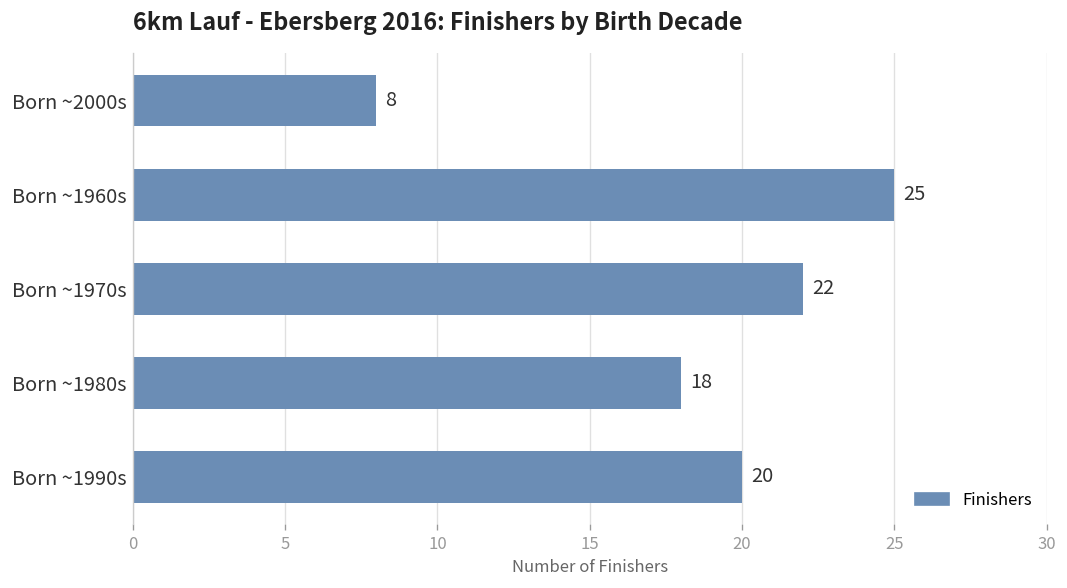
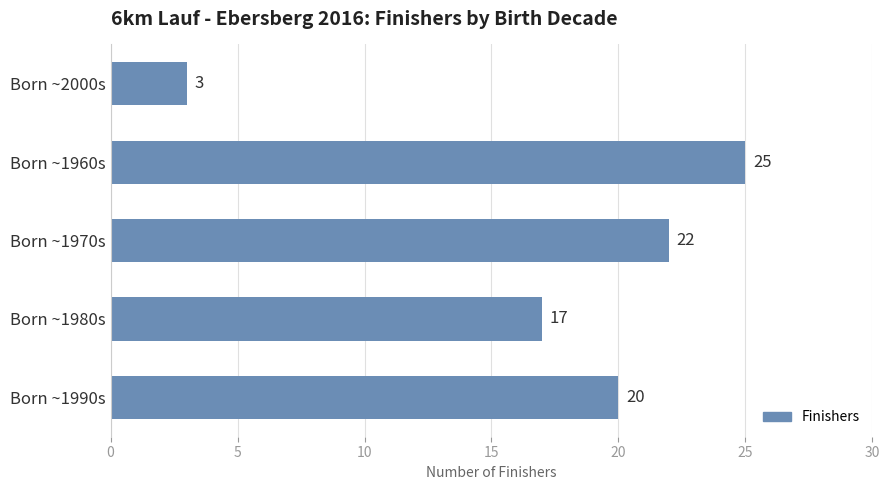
Born ~2000s: 8 -> 3
Born ~1980s: 18 -> 17
